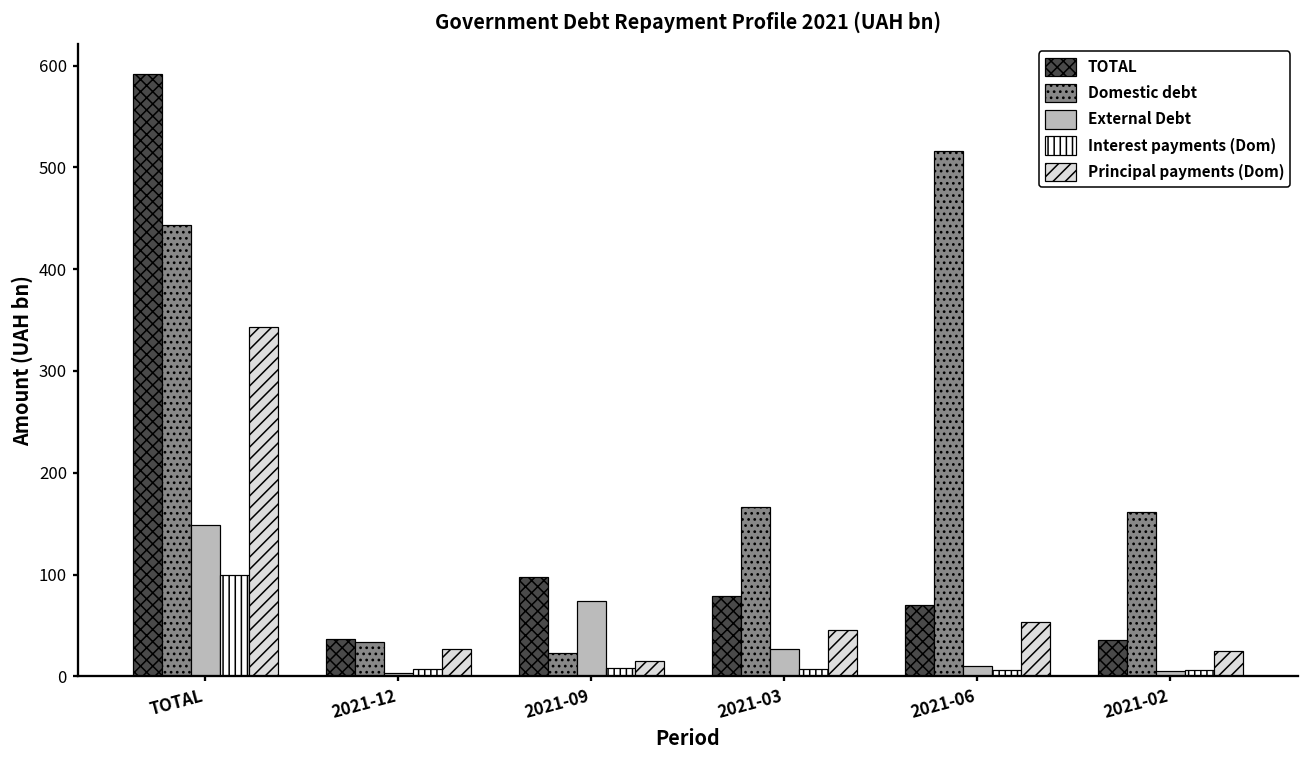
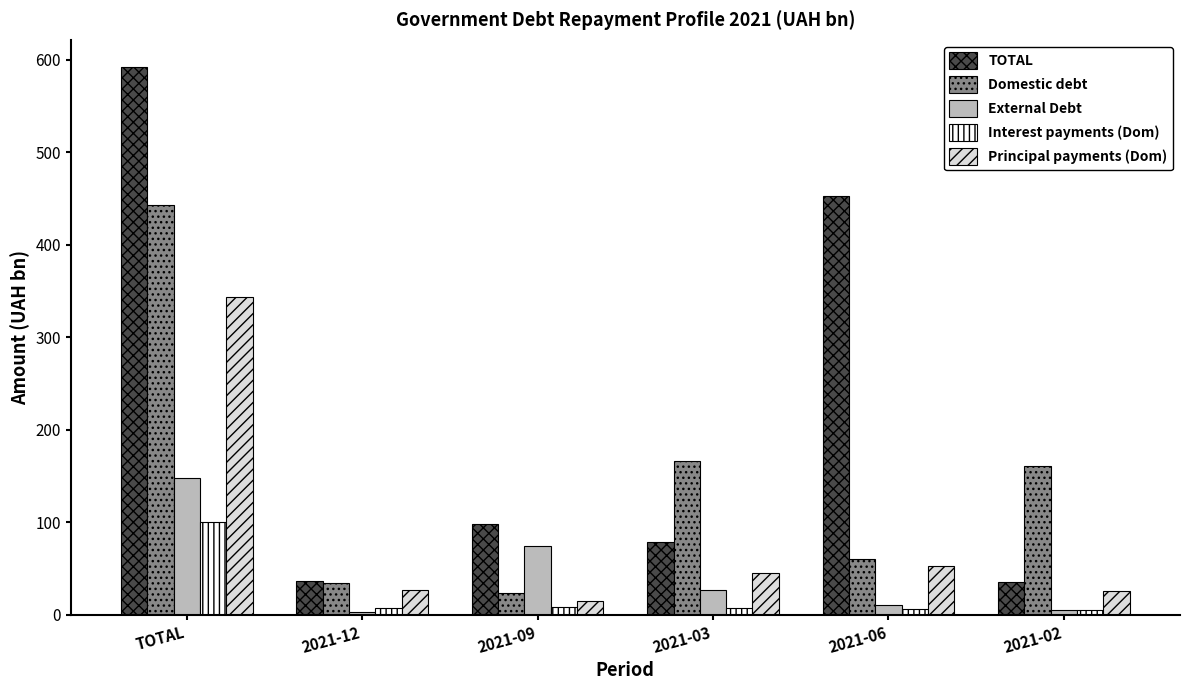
TOTAL, 2021-06: 70 -> 450
Domestic debt, 2021-06: 520 -> 60
